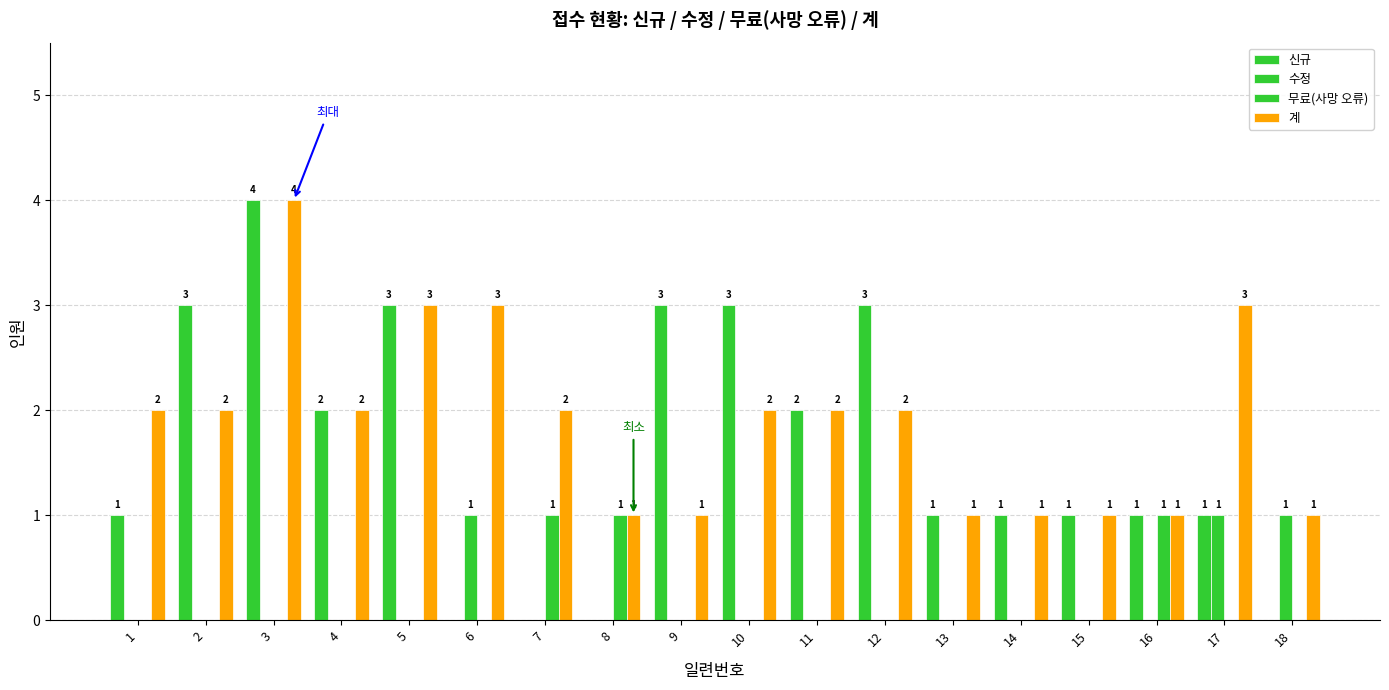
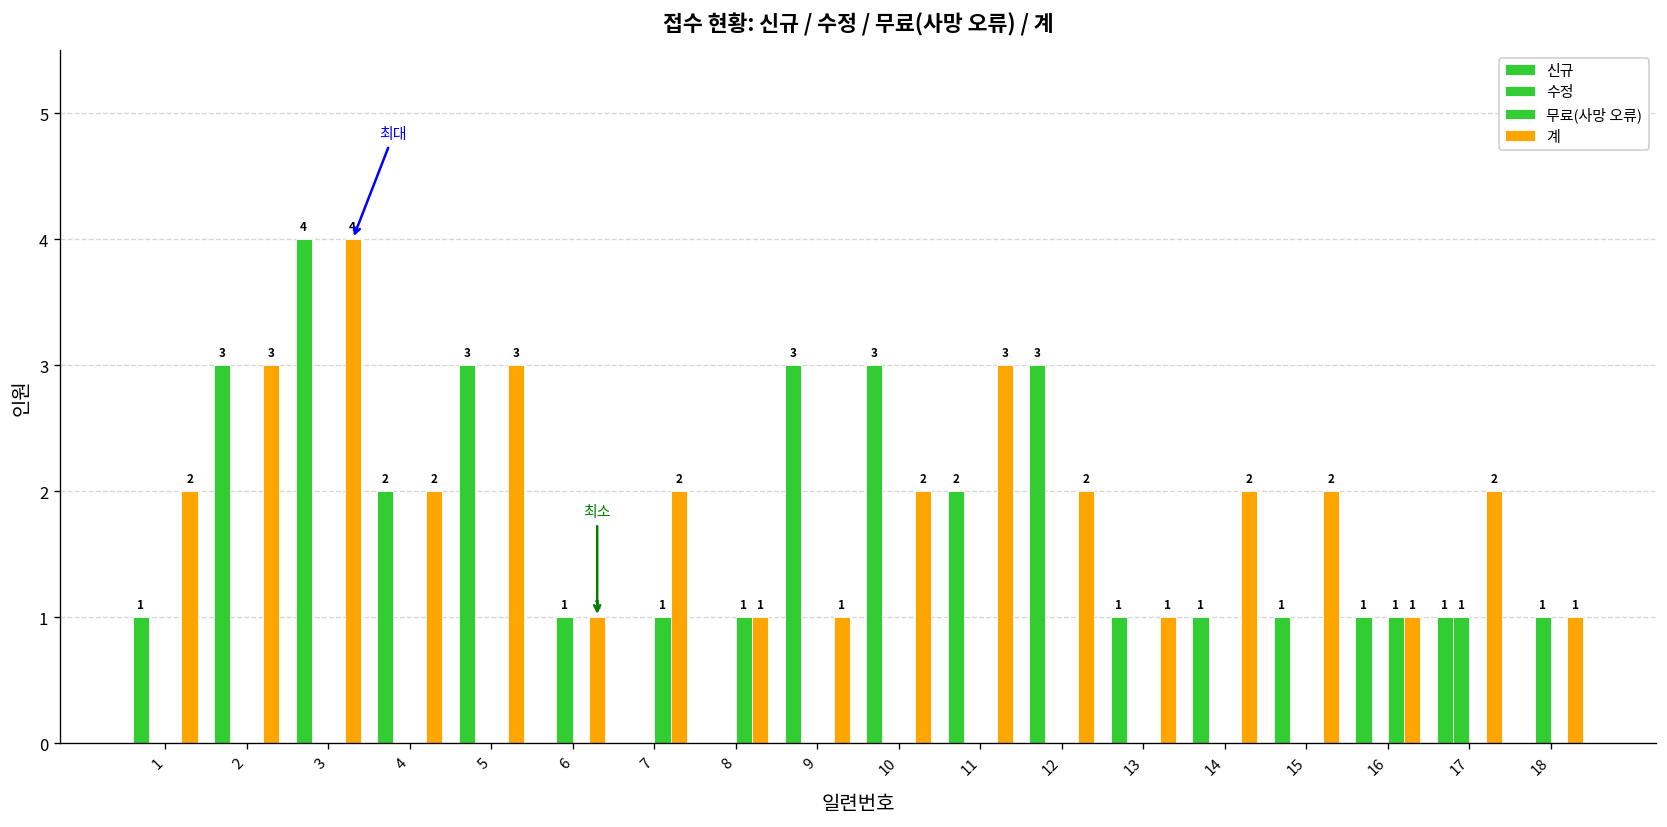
계, 2: 2 -> 3
계, 6: 3 -> 1
계, 11: 2 -> 3
계, 14: 1 -> 2
계, 15: 1 -> 2
계, 17: 3 -> 2
